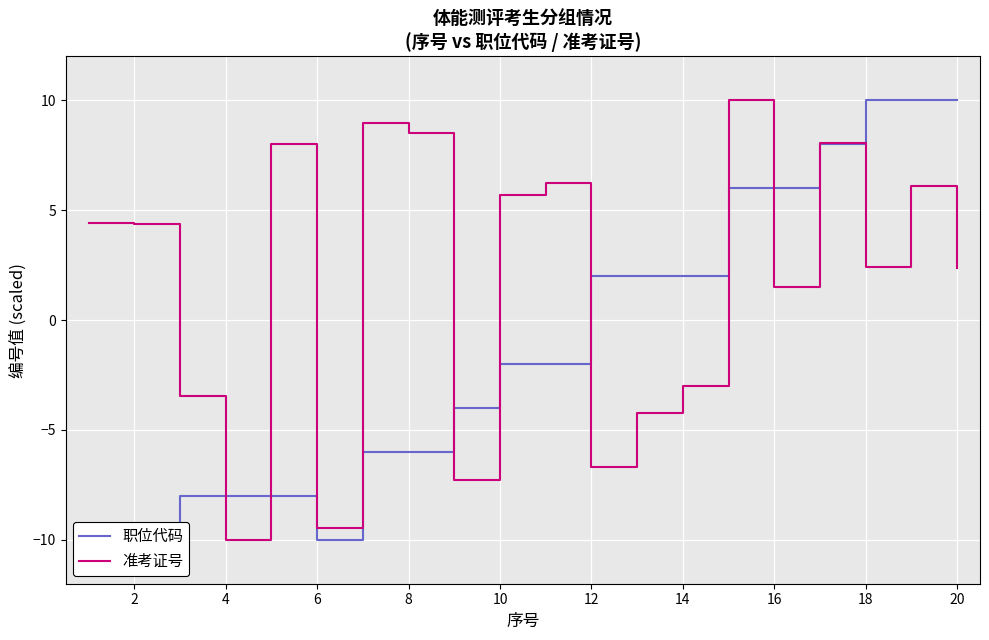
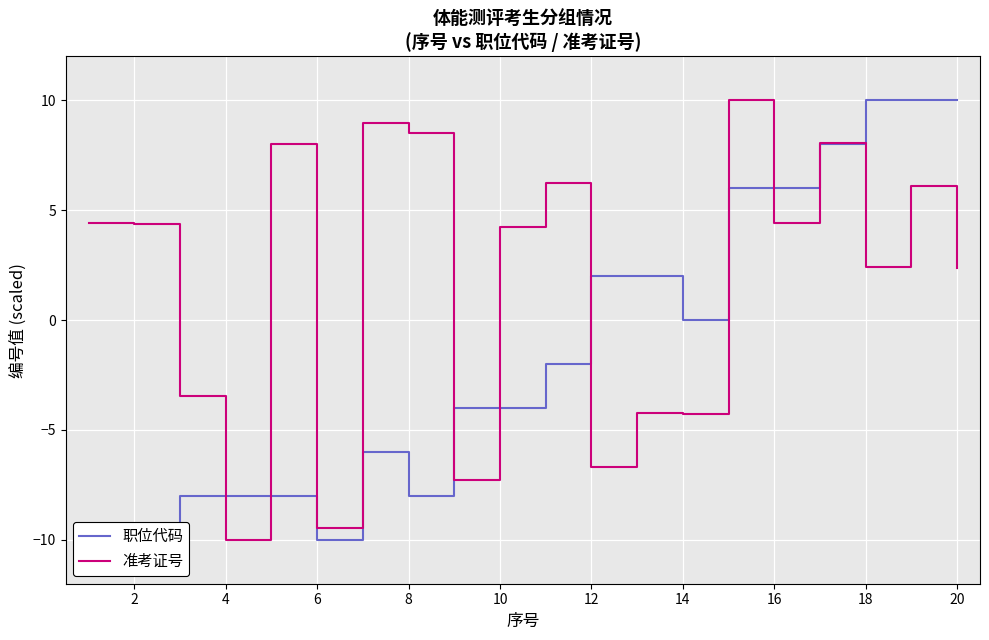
职位代码, 8: -6.0 -> -8.0
职位代码, 10: -2.0 -> -4.0
准考证号, 10: 5.7 -> 4.2
职位代码, 14: 2.0 -> 0.0
准考证号, 14: -3.0 -> -4.3
准考证号, 16: 1.5 -> 4.4
